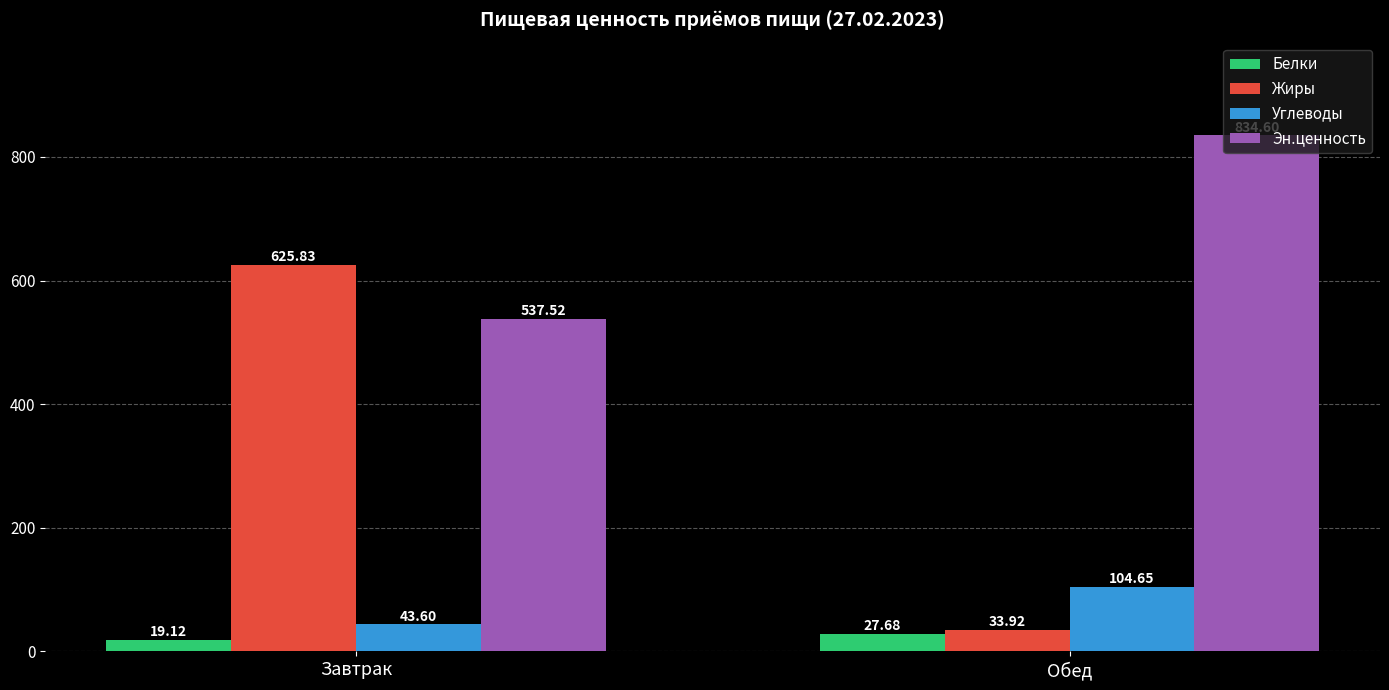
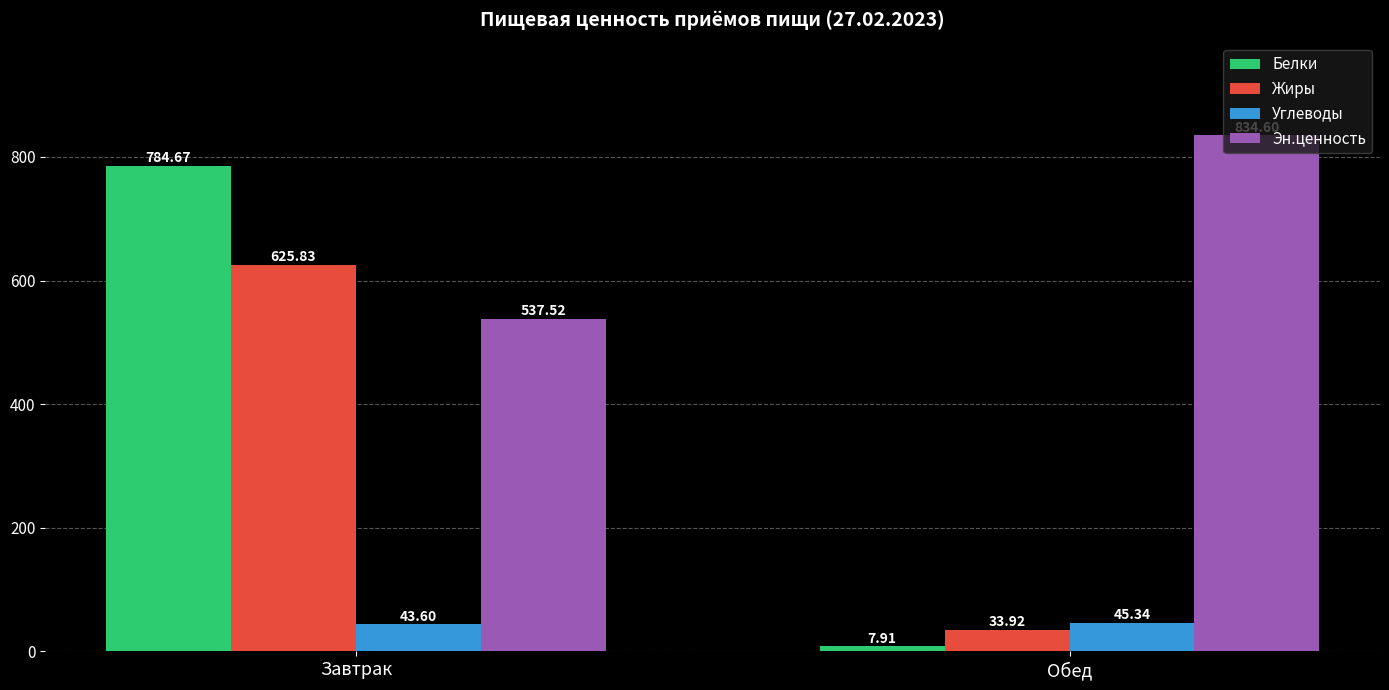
Белки, Завтрак: 19.12 -> 784.67
Белки, Обед: 27.68 -> 7.91
Углеводы, Обед: 104.65 -> 45.34
